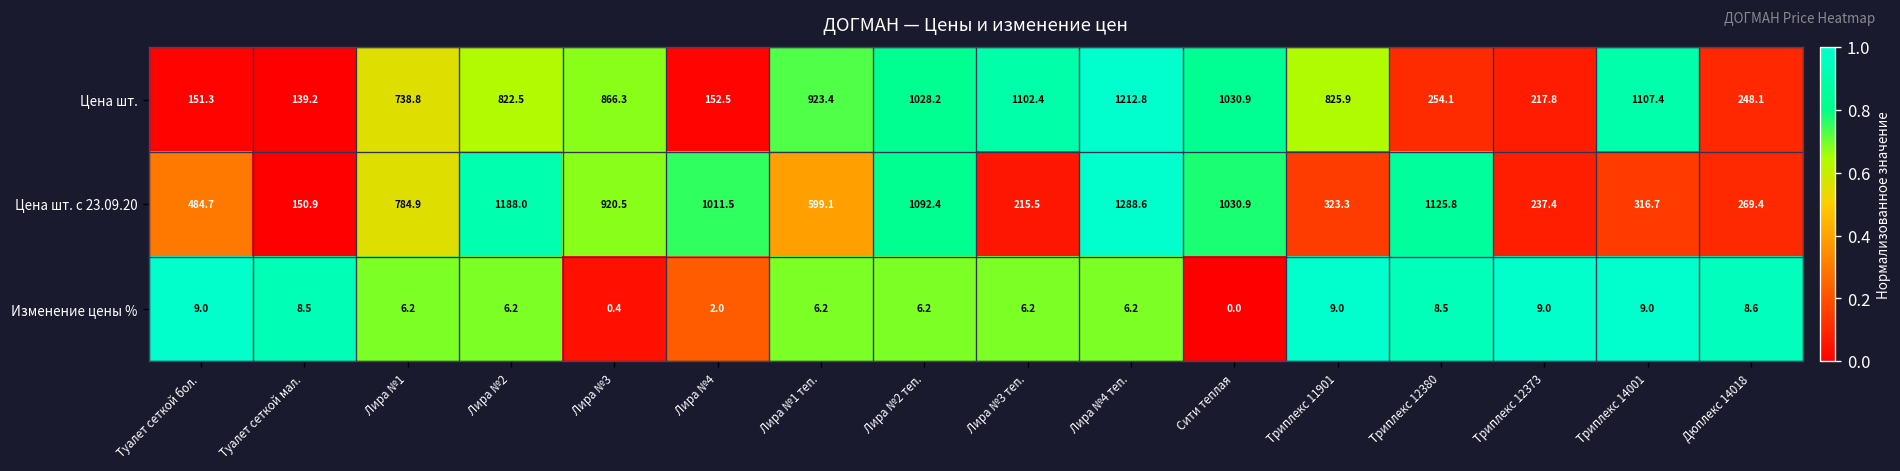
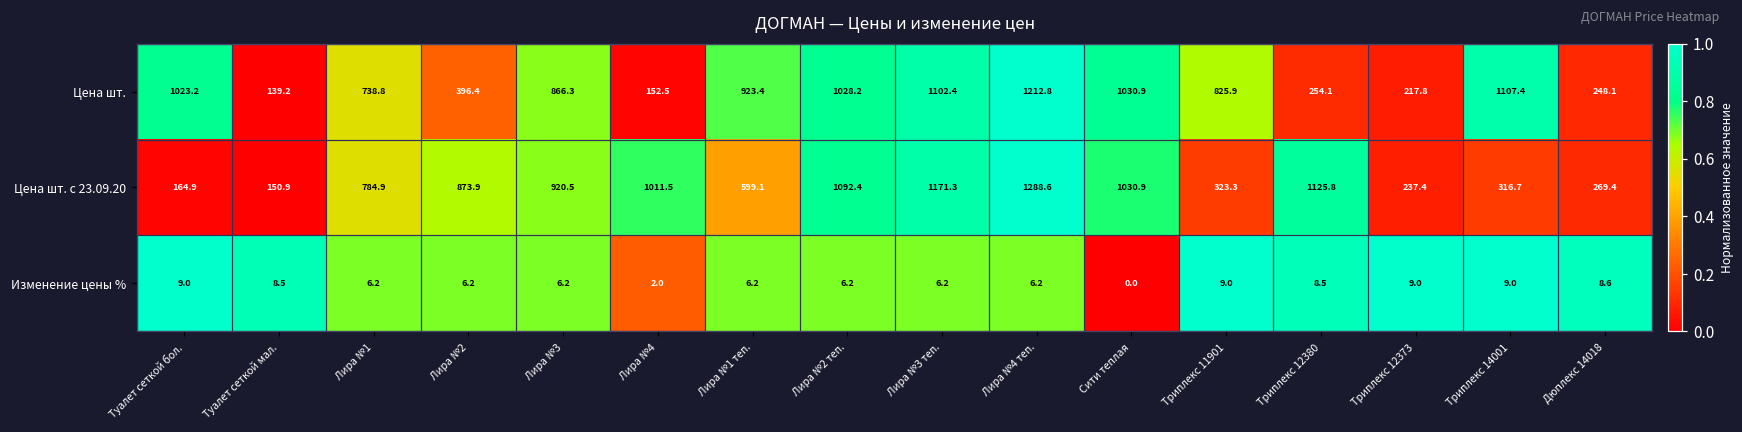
Цена шт., Туалет сеткой бол.: 151.3 -> 1023.2
Цена шт., Лира №2: 822.5 -> 396.4
Цена шт. с 23.09.20, Туалет сеткой бол.: 484.7 -> 164.9
Цена шт. с 23.09.20, Лира №2: 1188.0 -> 873.9
Цена шт. с 23.09.20, Лира №3 теп.: 215.5 -> 1171.3
Изменение цены %, Лира №3: 0.4 -> 6.2
